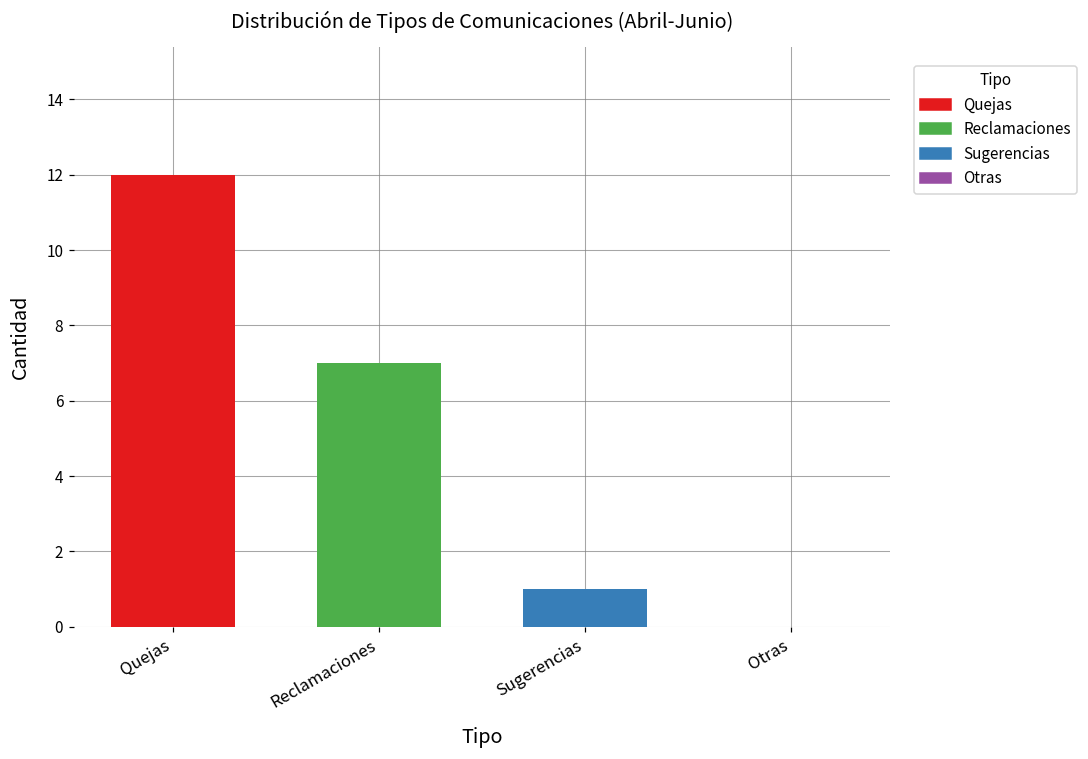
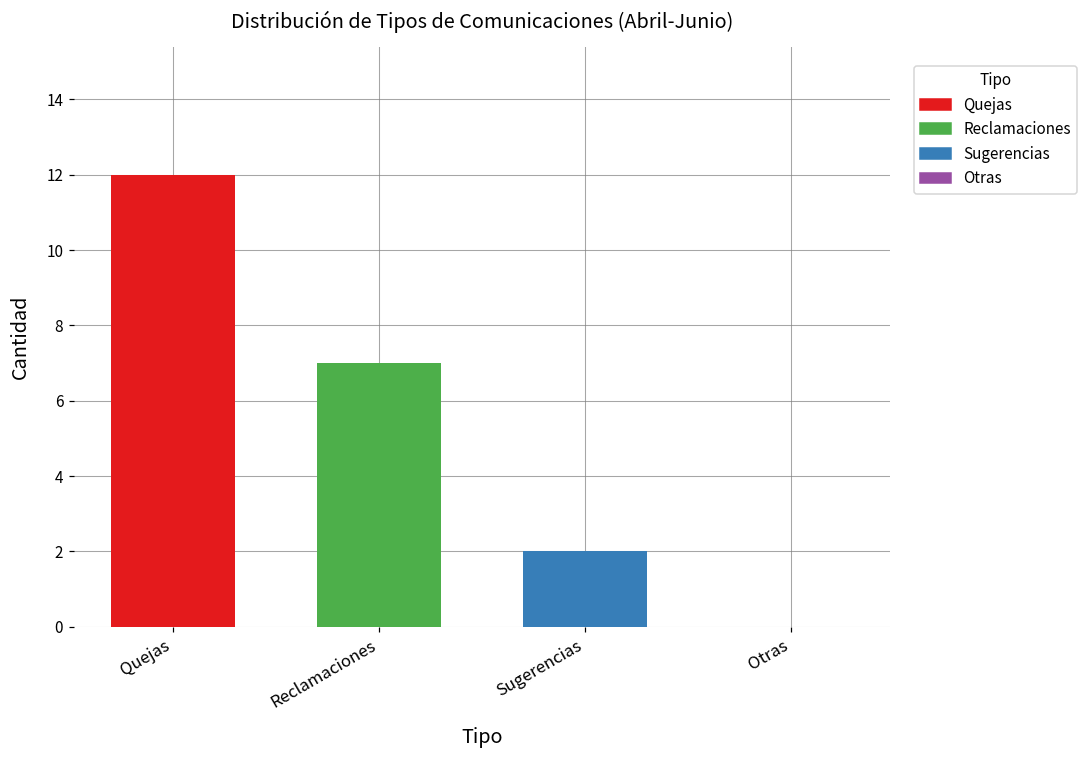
Sugerencias: 1 -> 2
